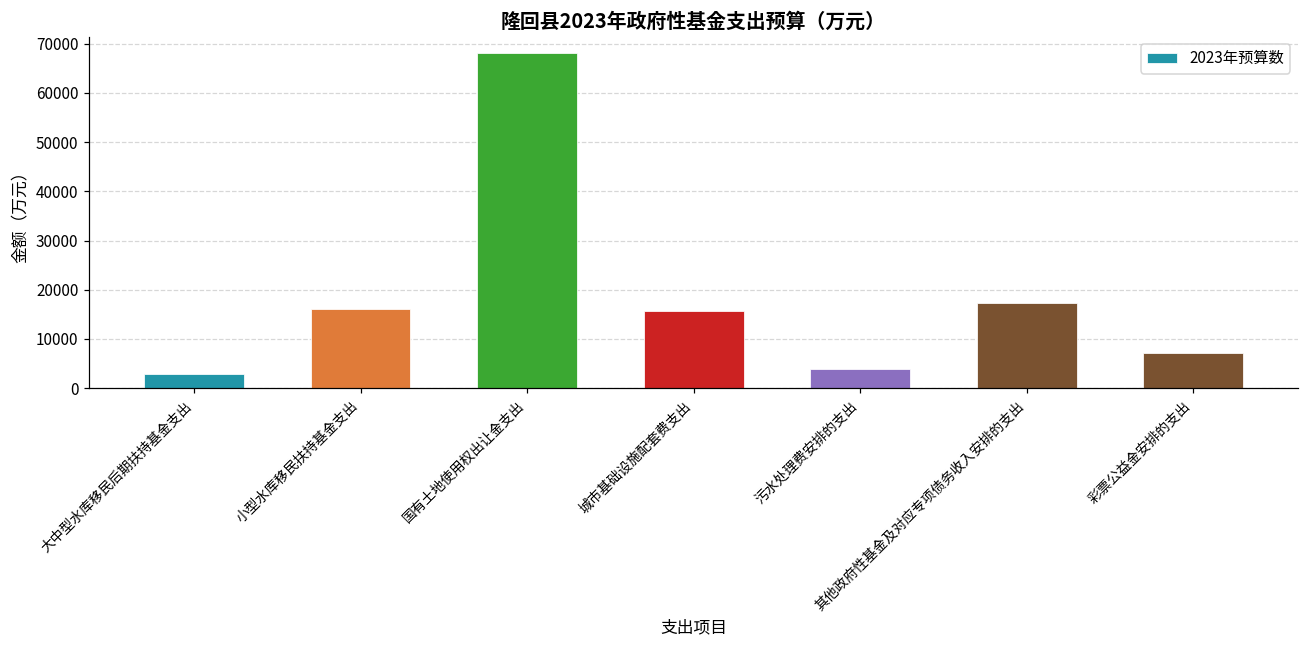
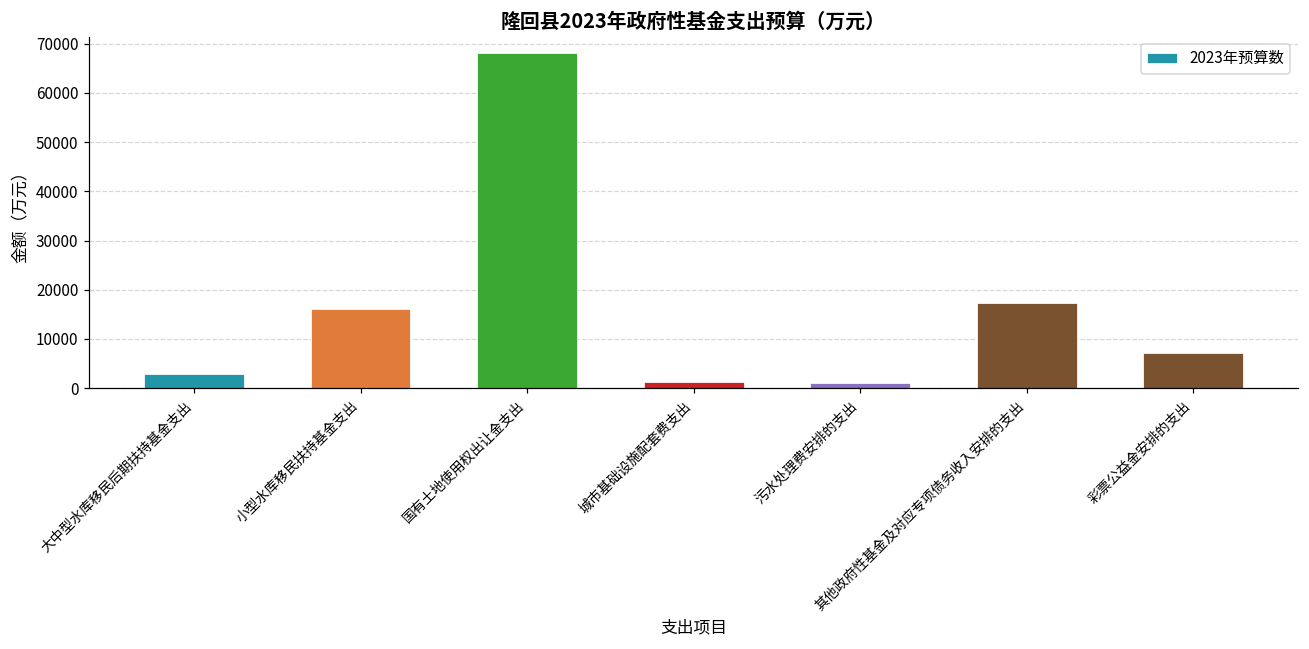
城市基础设施配套费支出: 16000 -> 1000
污水处理费安排的支出: 4000 -> 1000
